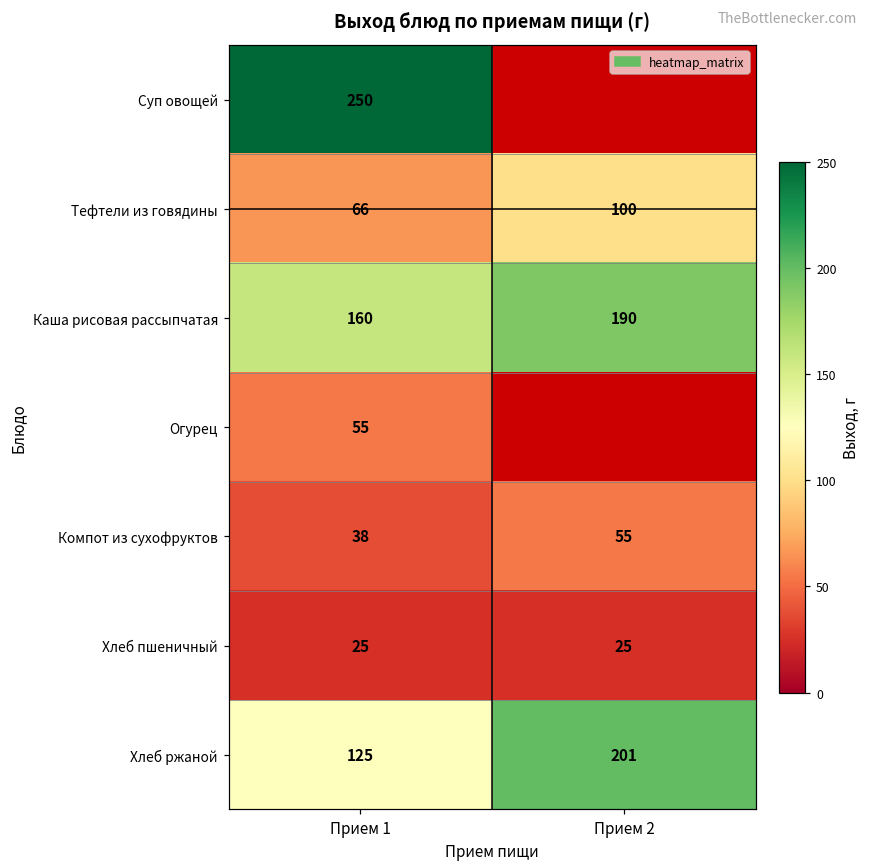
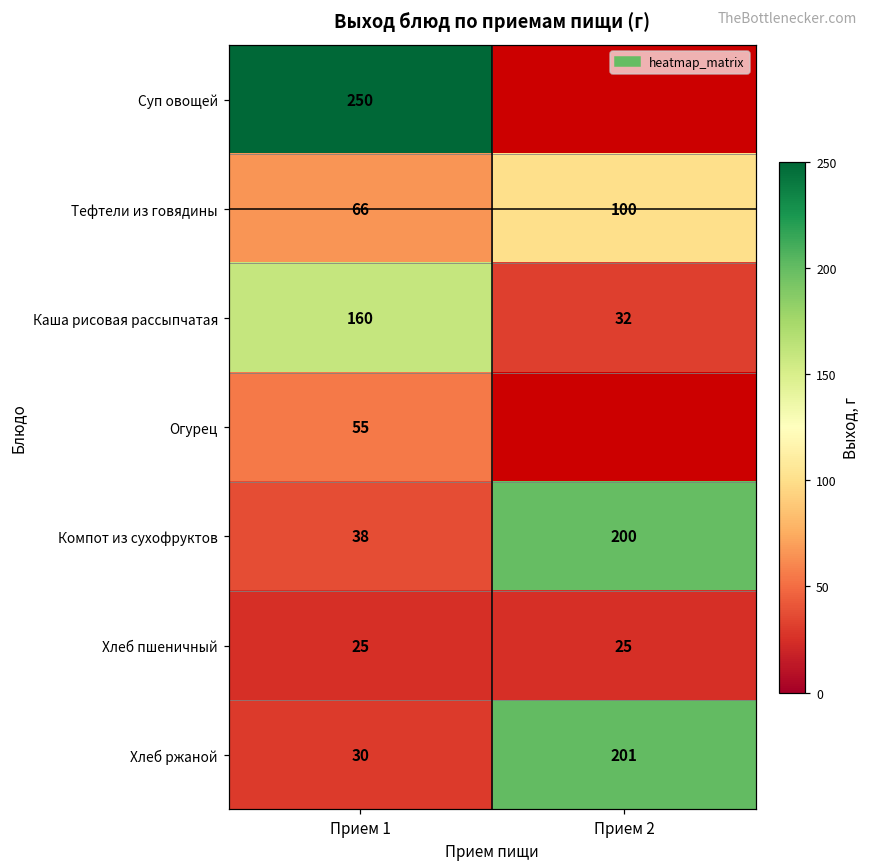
Каша рисовая рассыпчатая, Прием 2: 190 -> 32
Компот из сухофруктов, Прием 2: 55 -> 200
Хлеб ржаной, Прием 1: 125 -> 30
